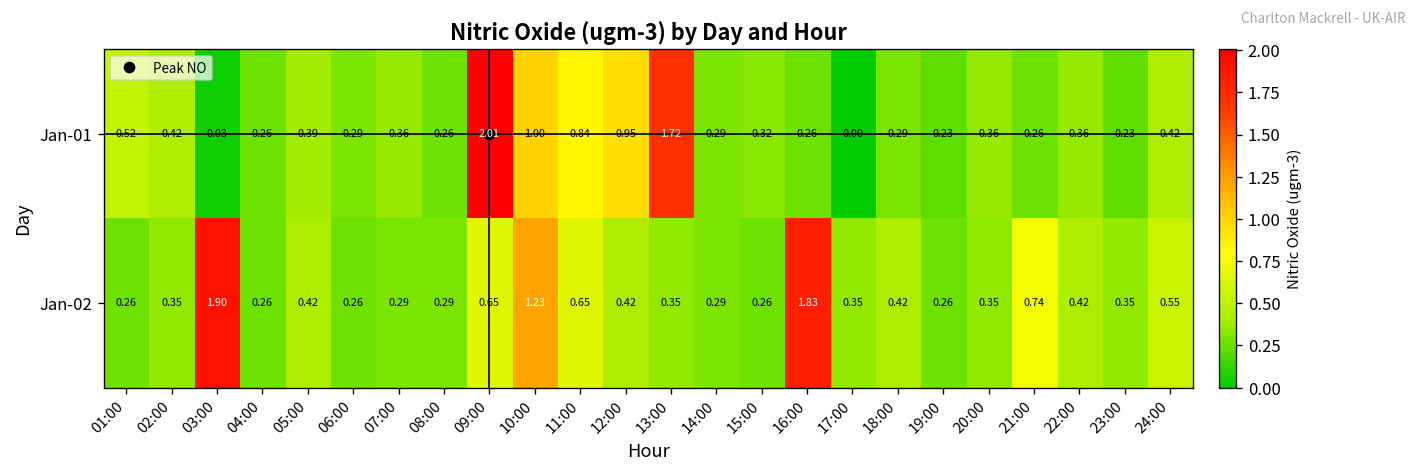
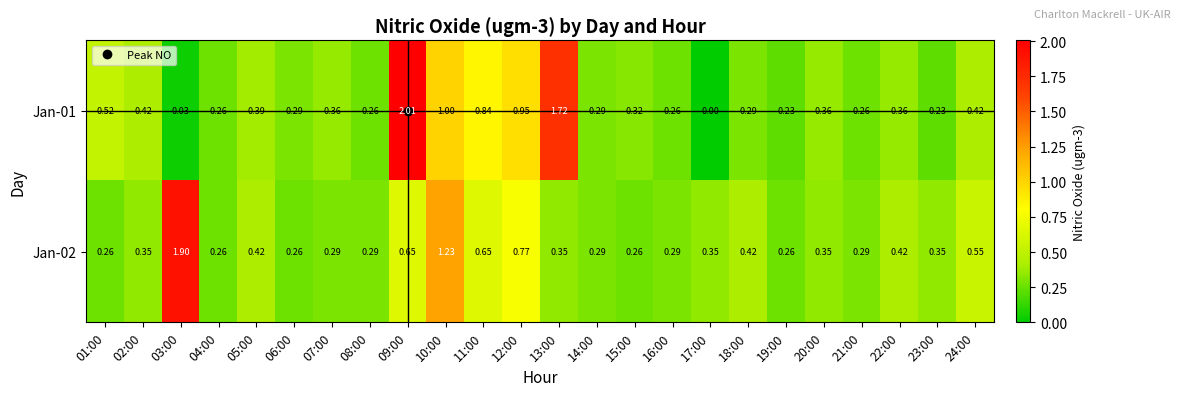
Jan-02, 12:00: 0.42 -> 0.77
Jan-02, 16:00: 1.83 -> 0.29
Jan-02, 21:00: 0.74 -> 0.29
